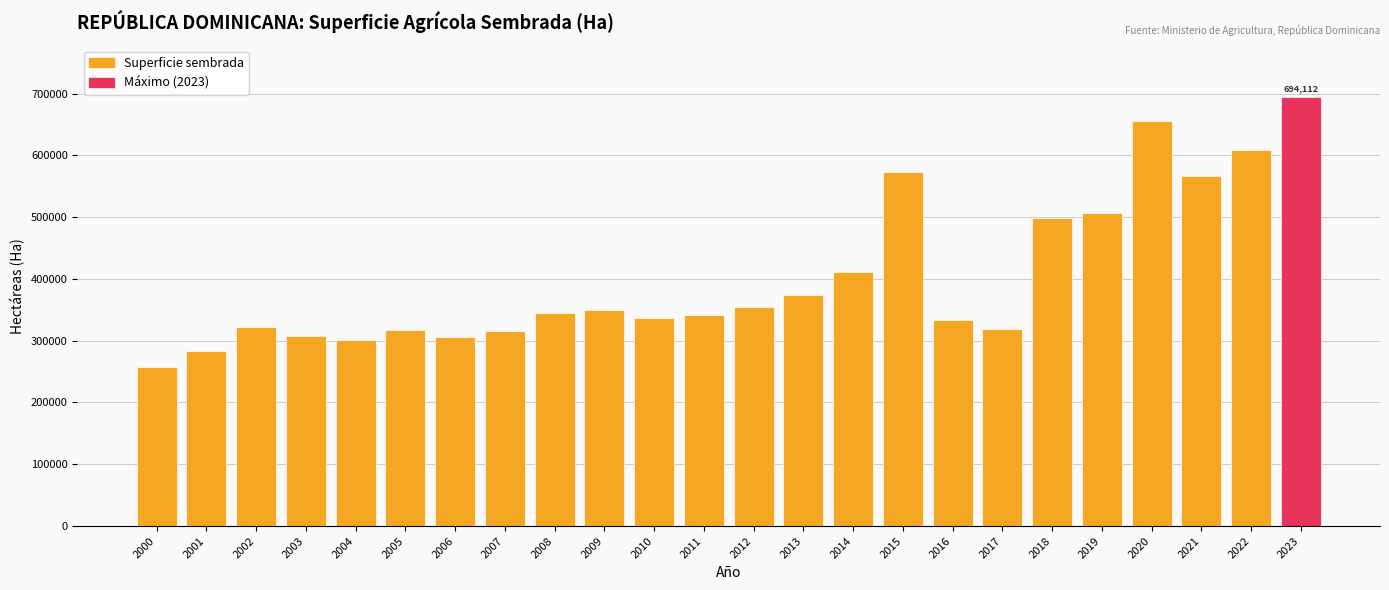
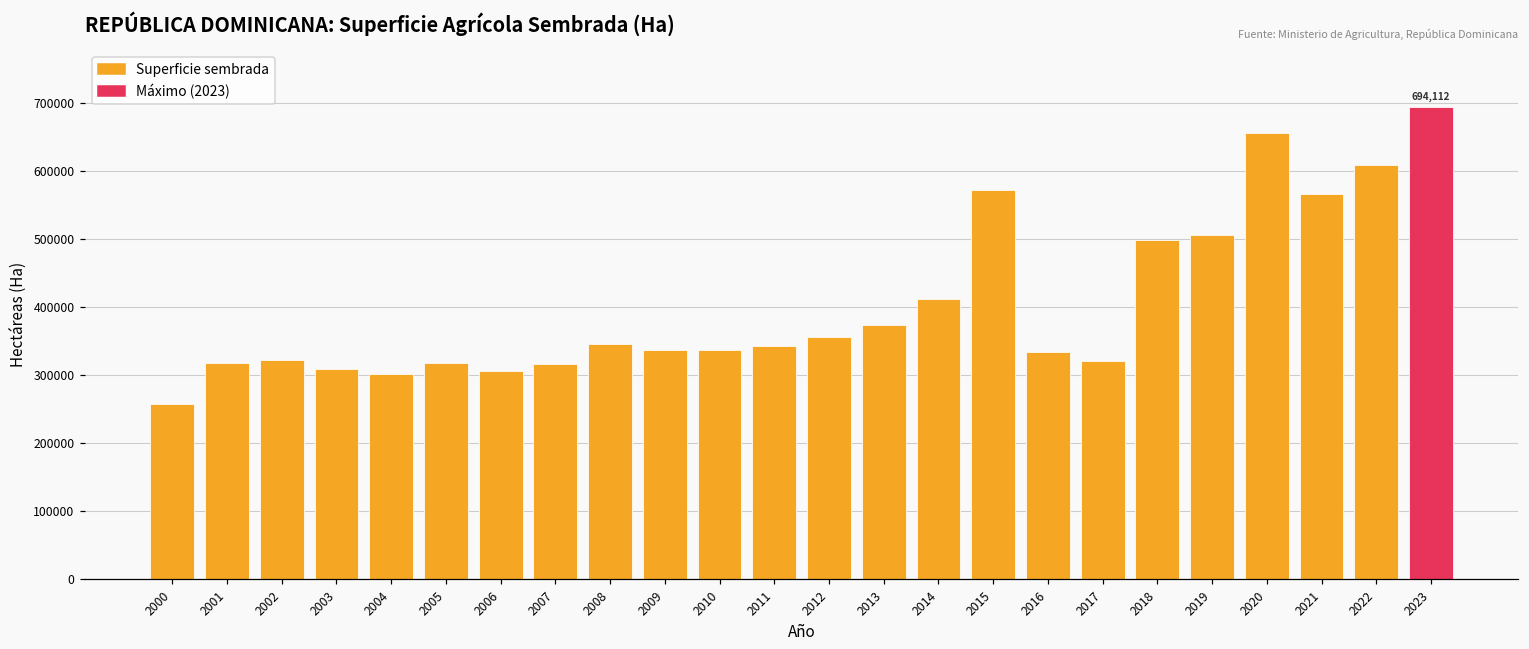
2001: 280000 -> 320000
2009: 350000 -> 340000
